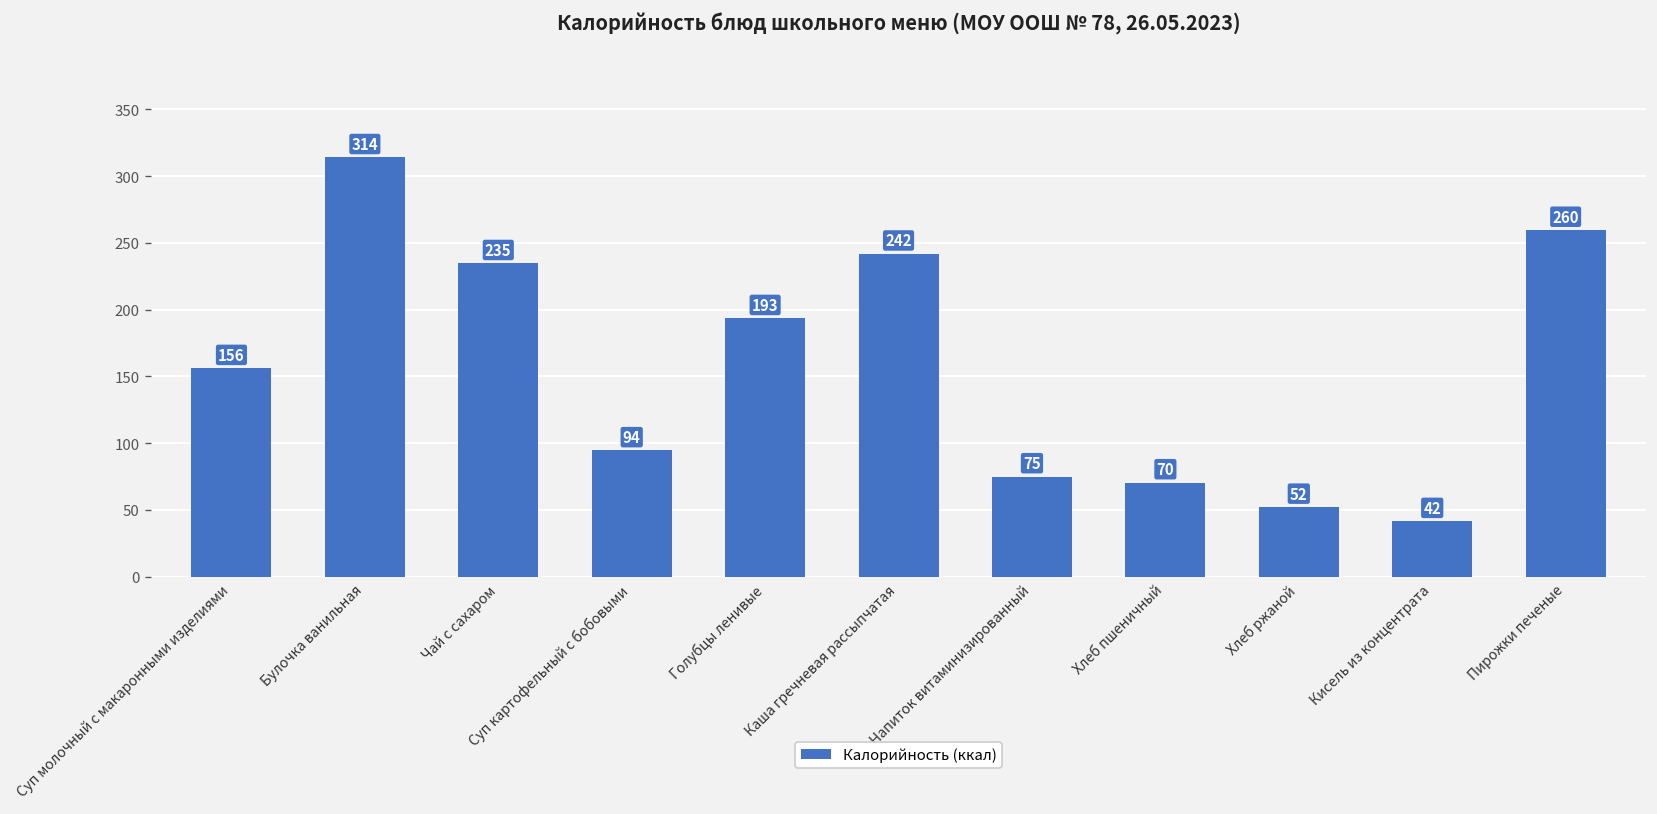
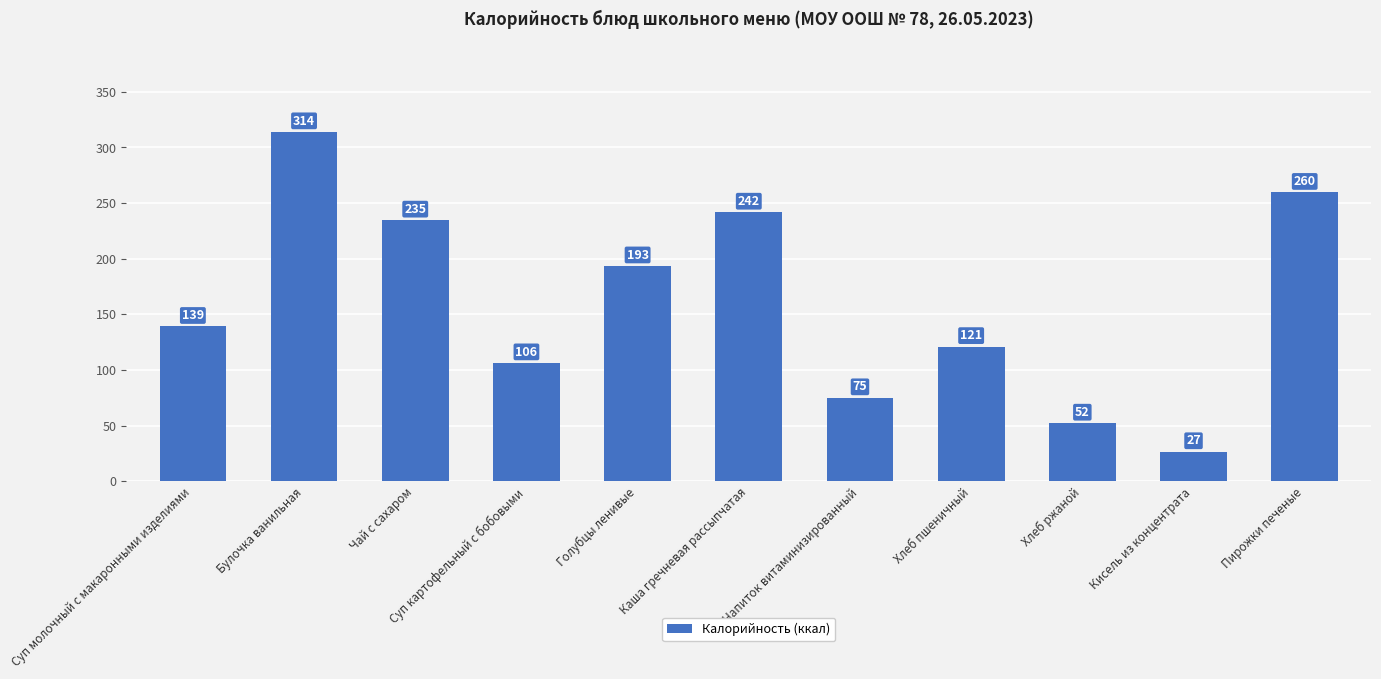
Суп молочный с макаронными изделиями: 156 -> 139
Суп картофельный с бобовыми: 94 -> 106
Хлеб пшеничный: 70 -> 121
Кисель из концентрата: 42 -> 27
